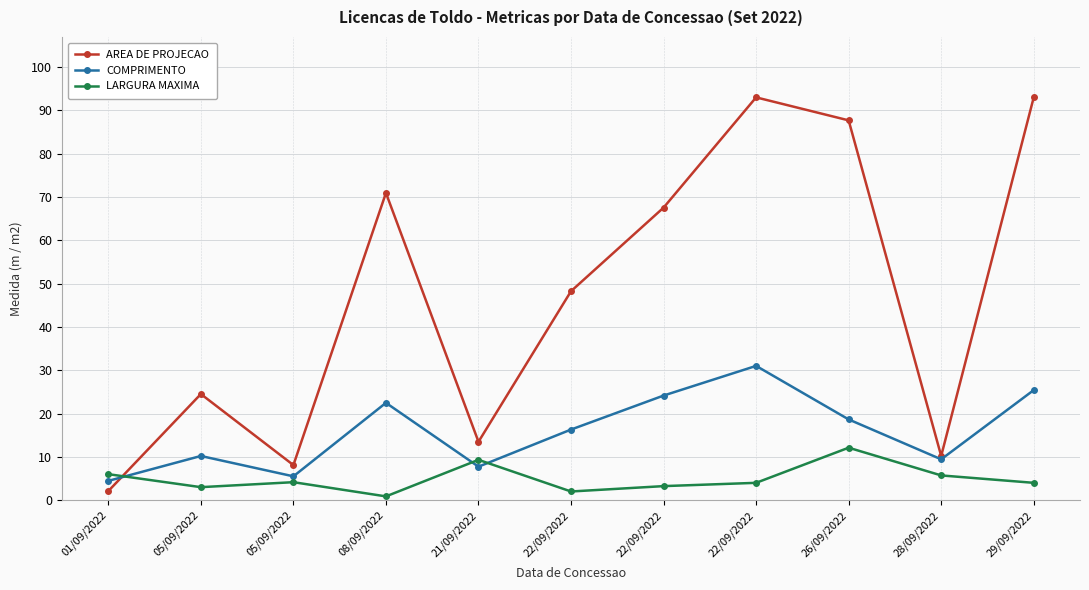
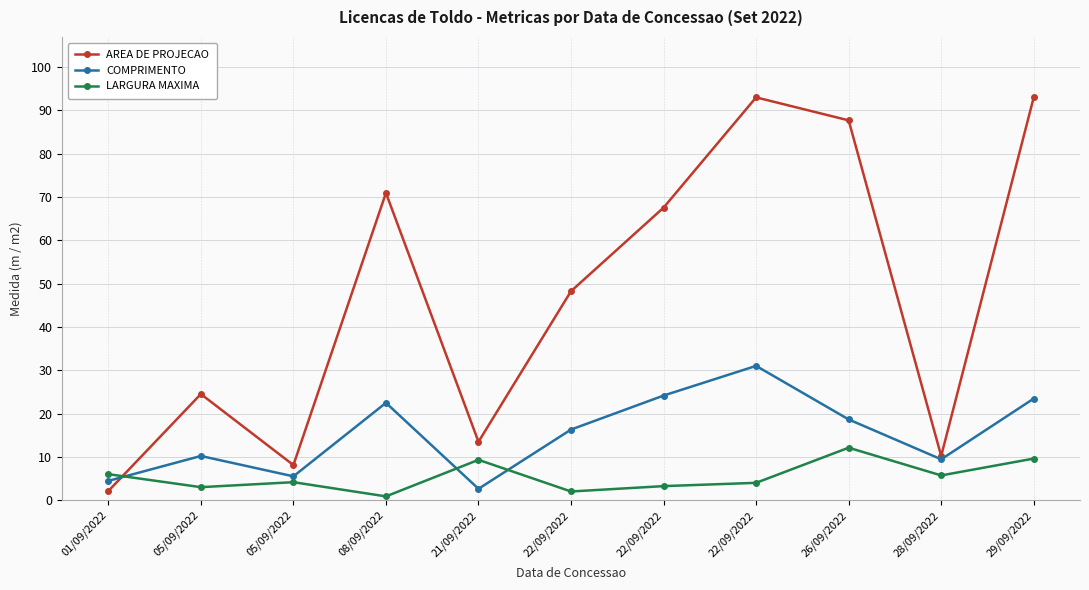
COMPRIMENTO, 21/09/2022: 8 -> 3
COMPRIMENTO, 29/09/2022: 25 -> 23
LARGURA MAXIMA, 29/09/2022: 4 -> 10
